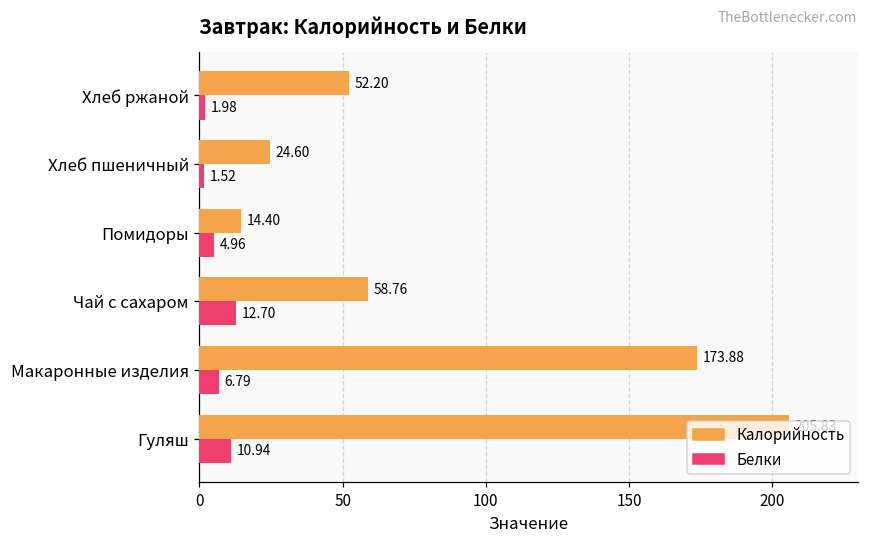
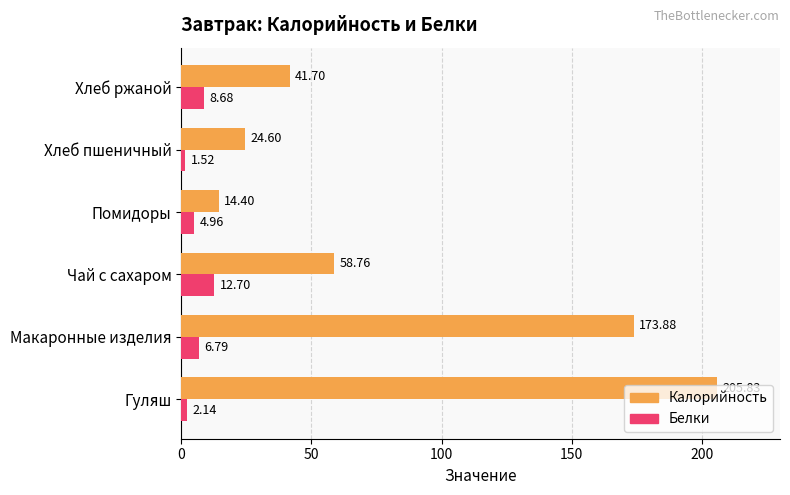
Калорийность, Хлеб ржаной: 52.20 -> 41.70
Белки, Хлеб ржаной: 1.98 -> 8.68
Белки, Гуляш: 10.94 -> 2.14
